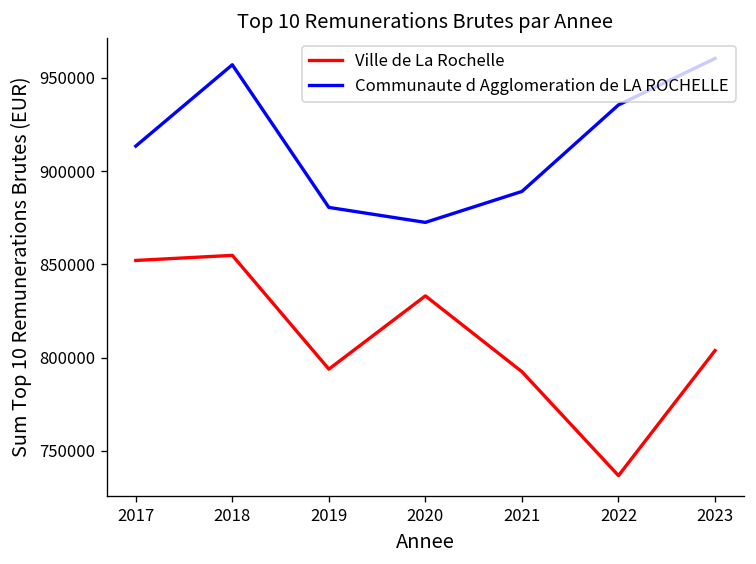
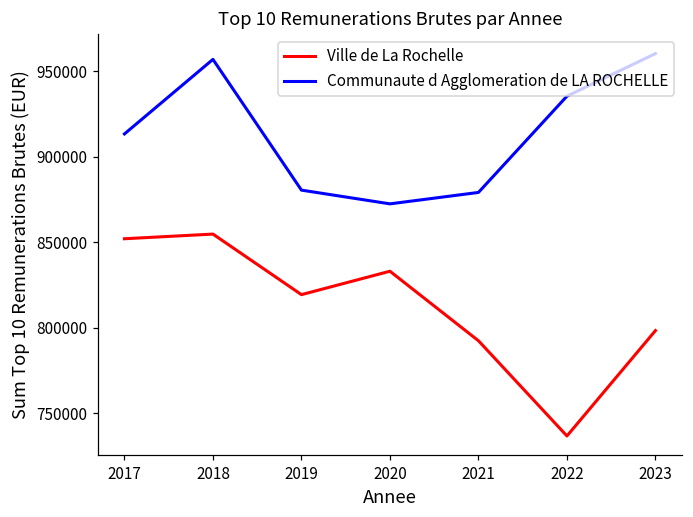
Ville de La Rochelle, 2019: 794000 -> 819000
Communaute d Agglomeration de LA ROCHELLE, 2021: 889000 -> 879000
Ville de La Rochelle, 2023: 804000 -> 798000
